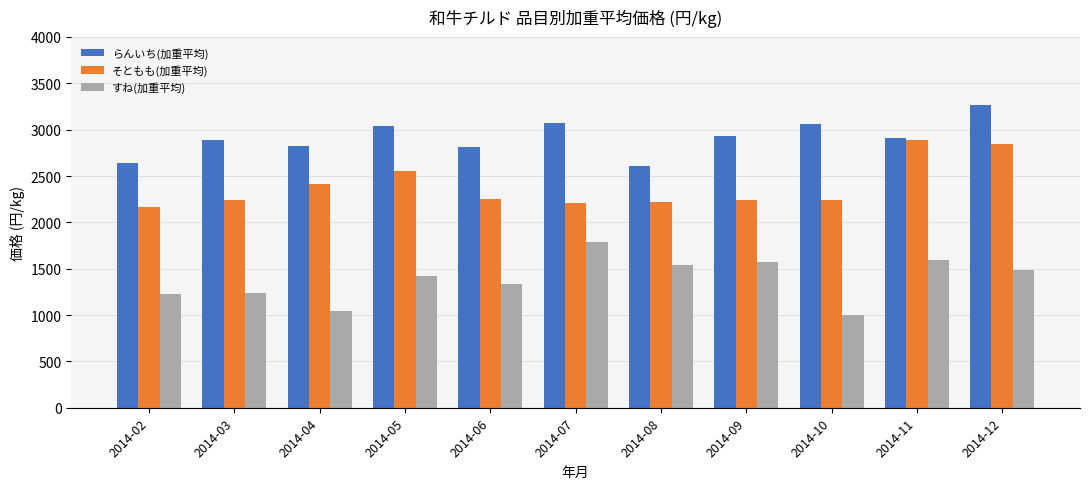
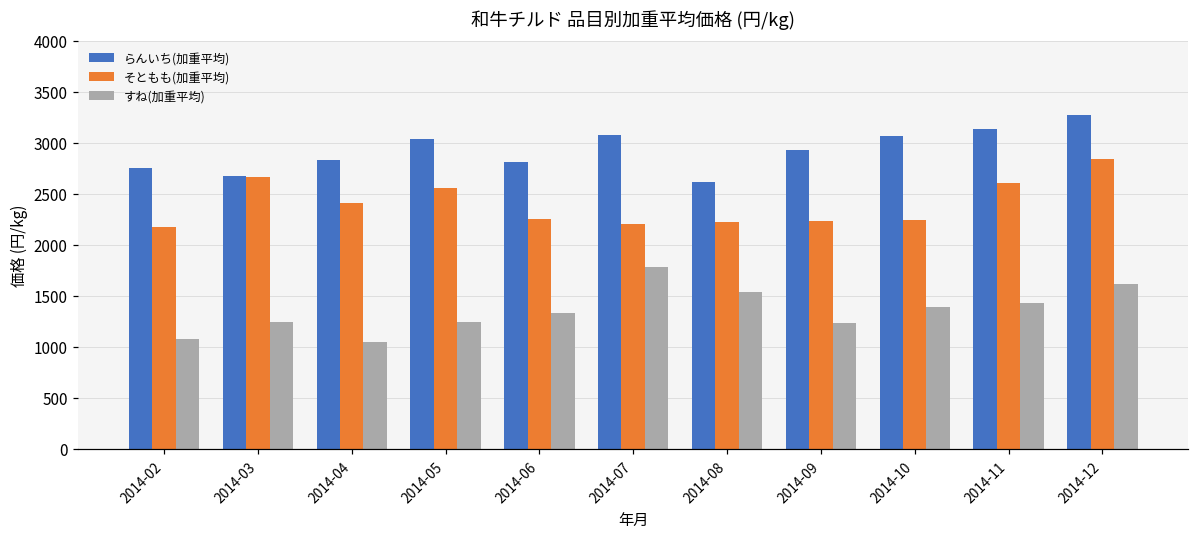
らんいち(加重平均), 2014-02: 2600 -> 2800
すね(加重平均), 2014-02: 1200 -> 1100
らんいち(加重平均), 2014-03: 2900 -> 2700
そともも(加重平均), 2014-03: 2200 -> 2700
すね(加重平均), 2014-05: 1400 -> 1200
すね(加重平均), 2014-09: 1600 -> 1200
すね(加重平均), 2014-10: 1000 -> 1400
らんいち(加重平均), 2014-11: 2900 -> 3100
そともも(加重平均), 2014-11: 2900 -> 2600
すね(加重平均), 2014-11: 1600 -> 1400
すね(加重平均), 2014-12: 1500 -> 1600
